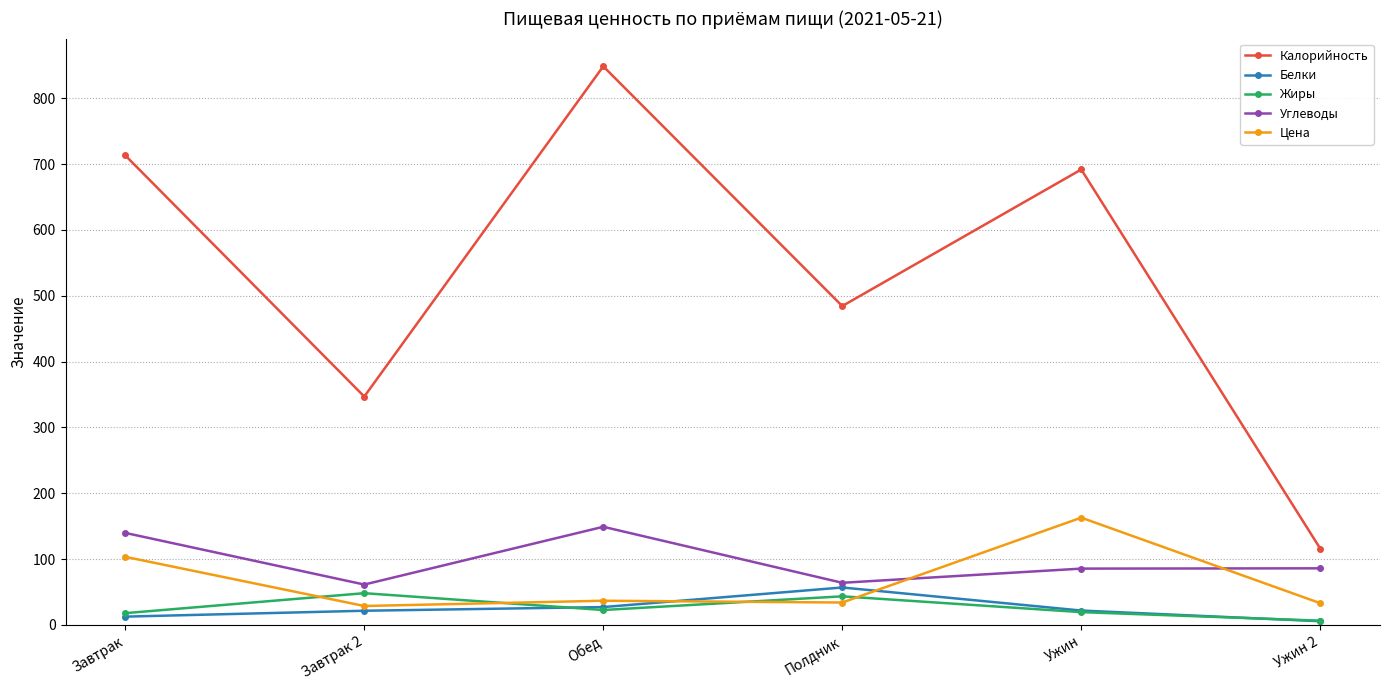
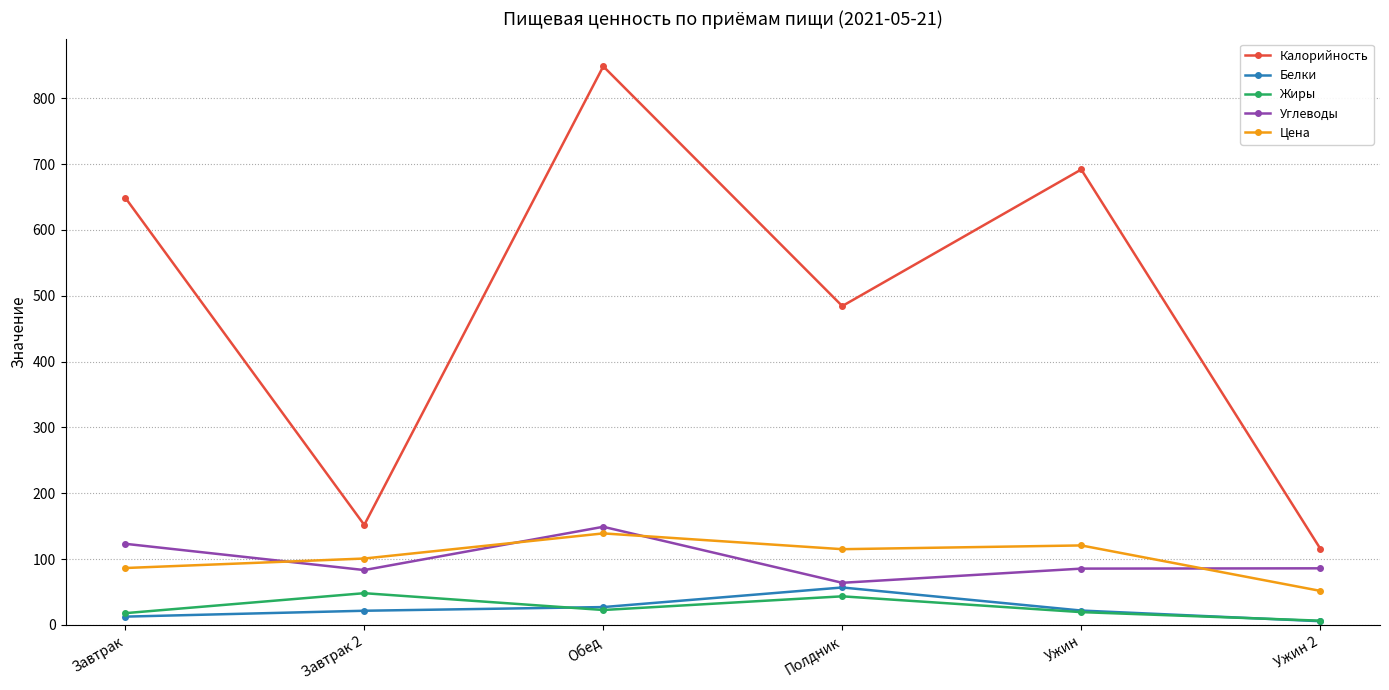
Калорийность, Завтрак: 710 -> 650
Углеводы, Завтрак: 140 -> 120
Цена, Завтрак: 100 -> 90
Калорийность, Завтрак 2: 350 -> 150
Углеводы, Завтрак 2: 60 -> 80
Цена, Завтрак 2: 30 -> 100
Цена, Обед: 40 -> 140
Цена, Полдник: 30 -> 120
Цена, Ужин: 160 -> 120
Цена, Ужин 2: 30 -> 50
